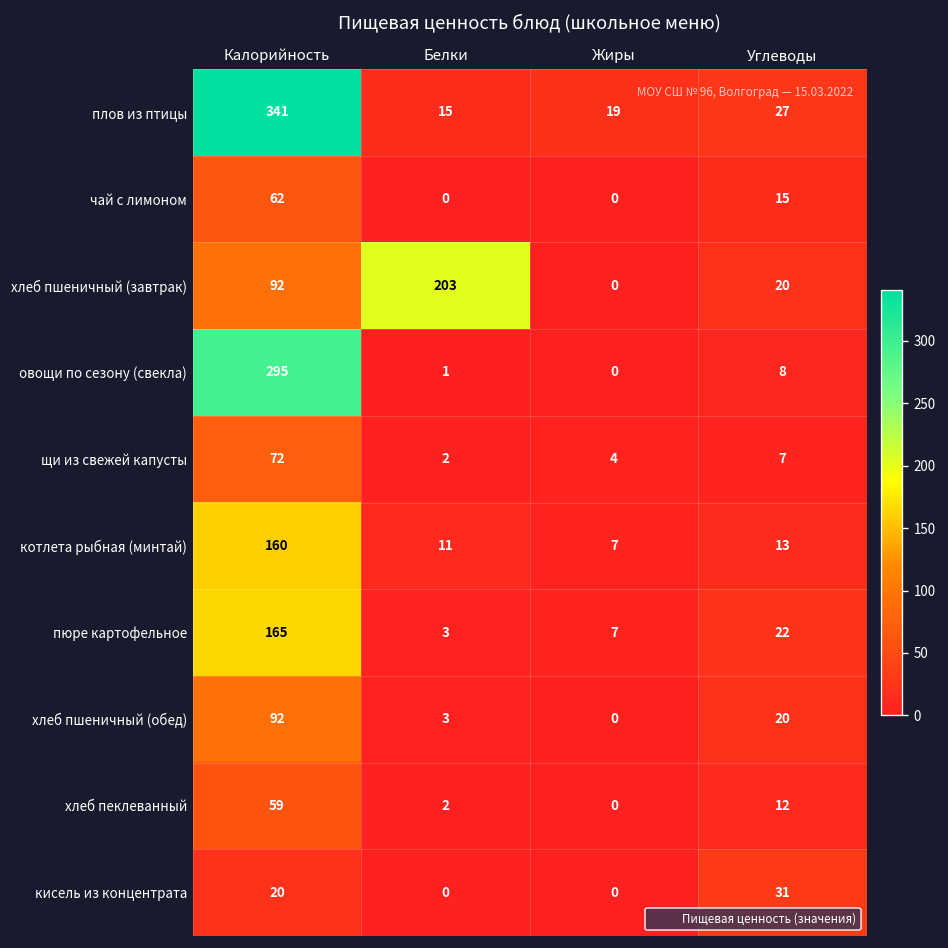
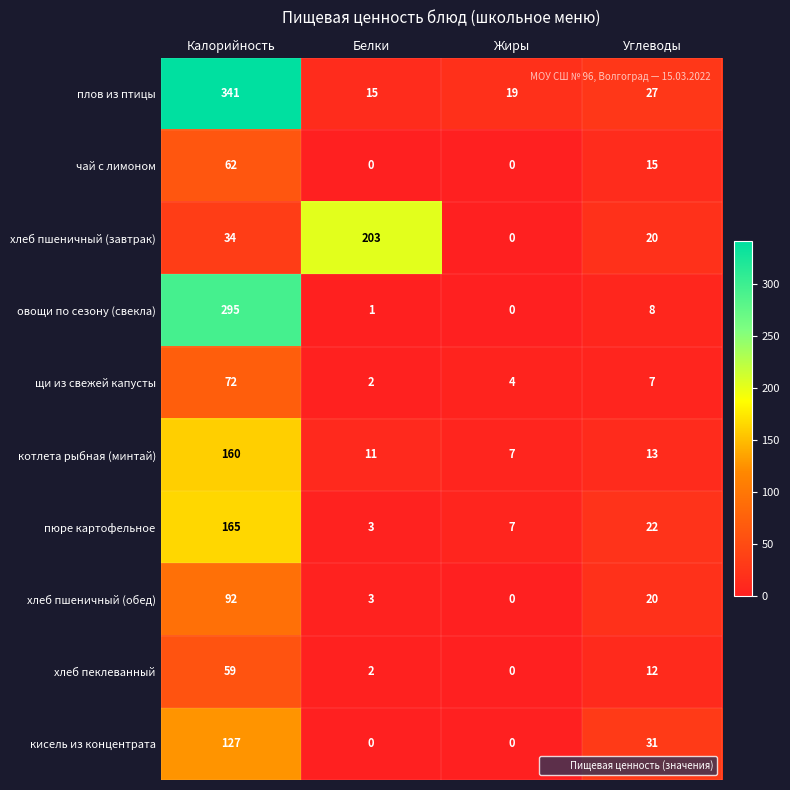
хлеб пшеничный (завтрак), Калорийность: 92 -> 34
кисель из концентрата, Калорийность: 20 -> 127
